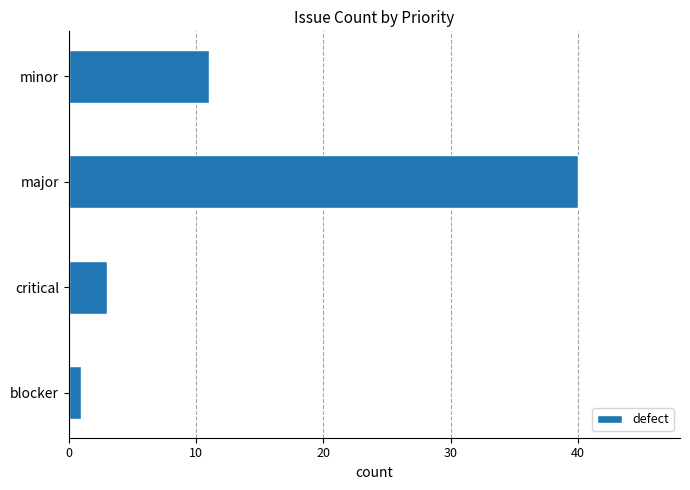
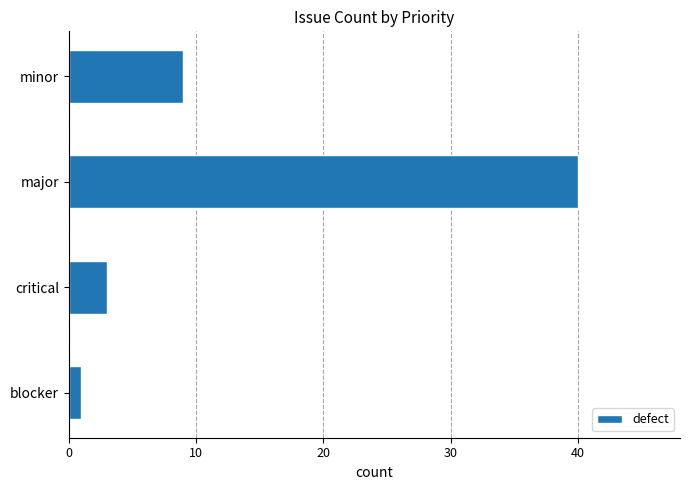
minor: 11 -> 9
